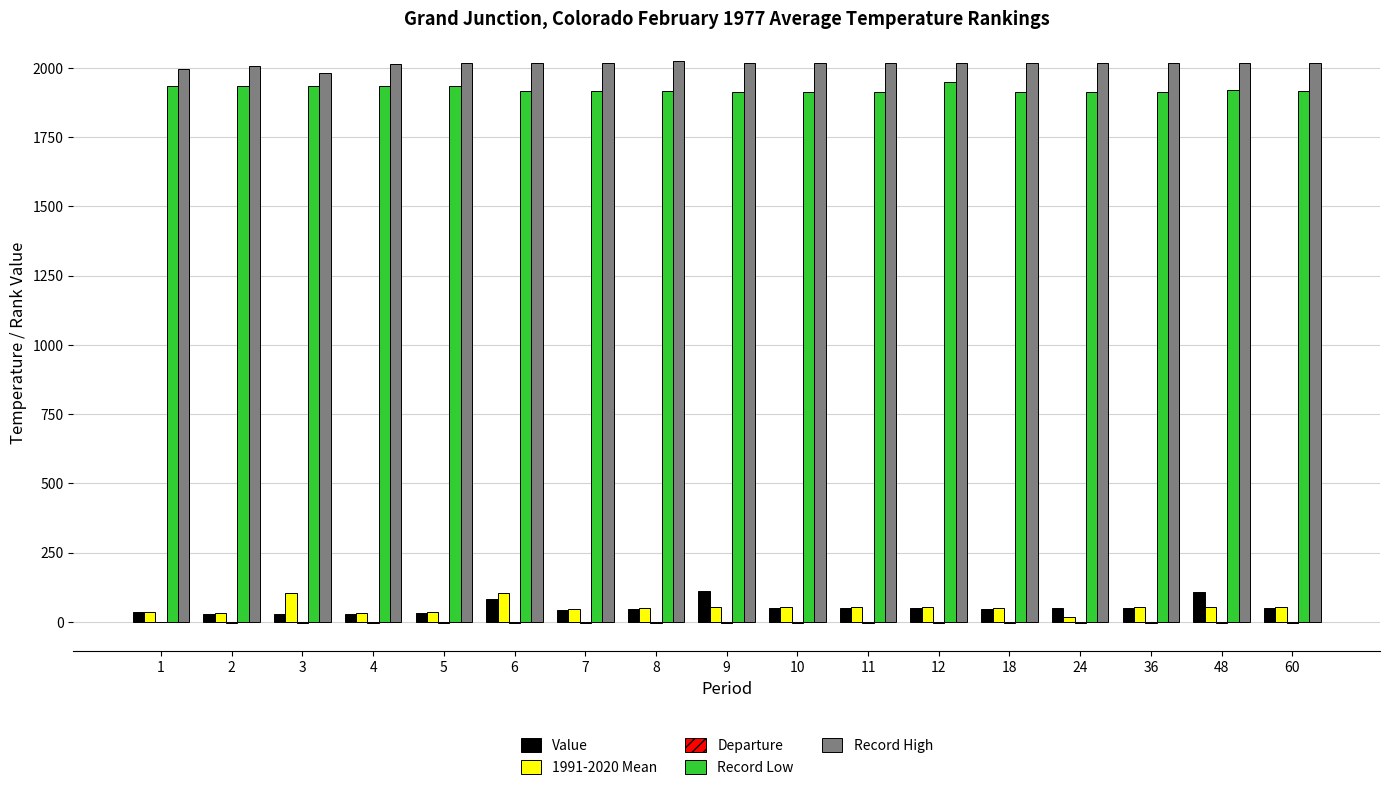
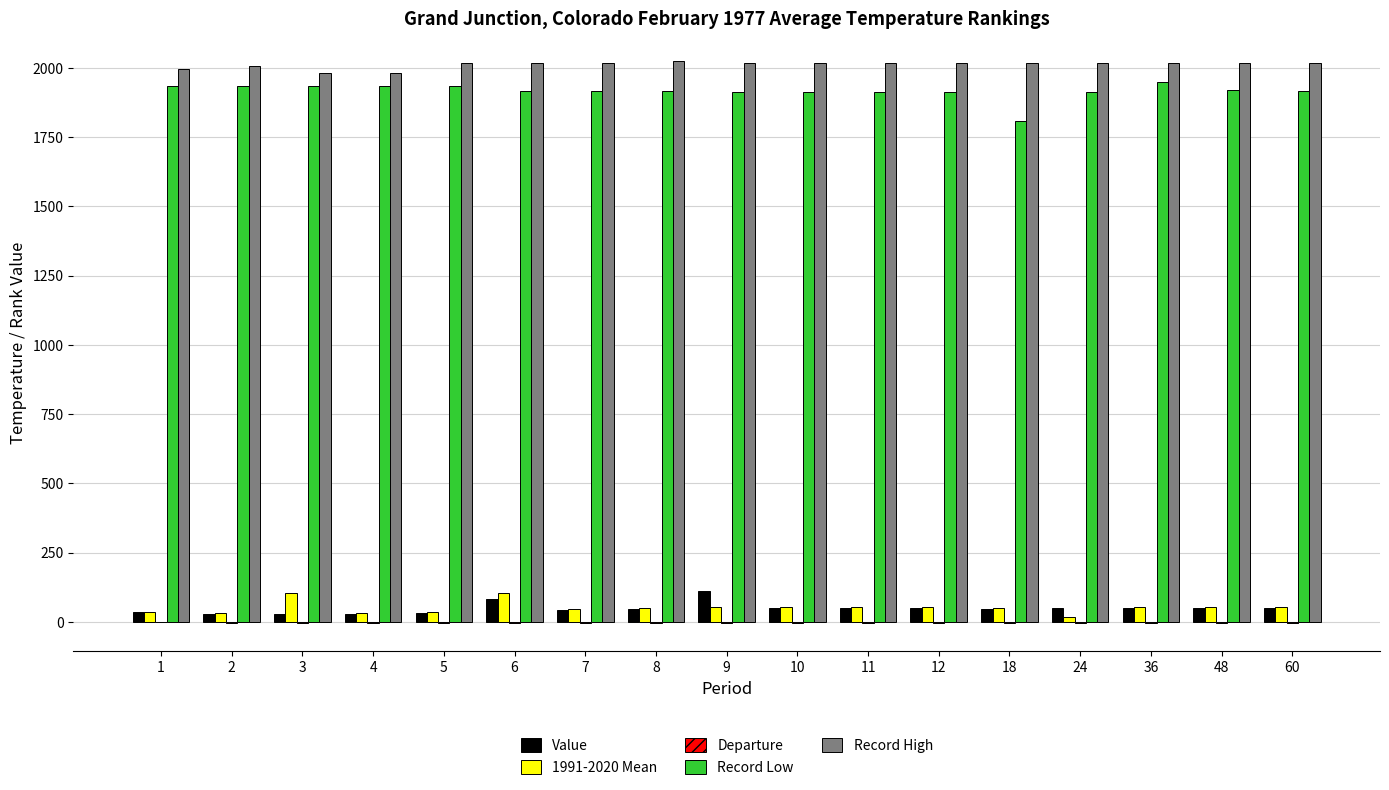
Record High, 4: 2020 -> 1980
Record Low, 12: 1950 -> 1910
Record Low, 18: 1910 -> 1810
Record Low, 36: 1910 -> 1950
Value, 48: 110 -> 50
